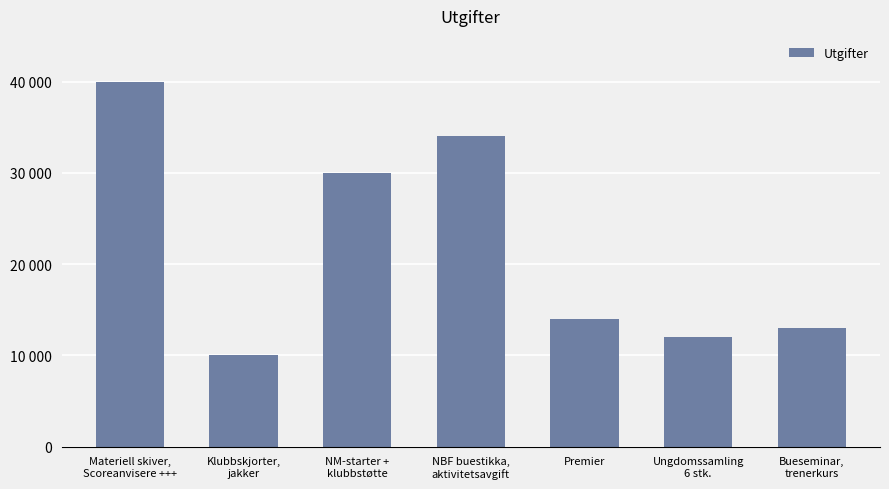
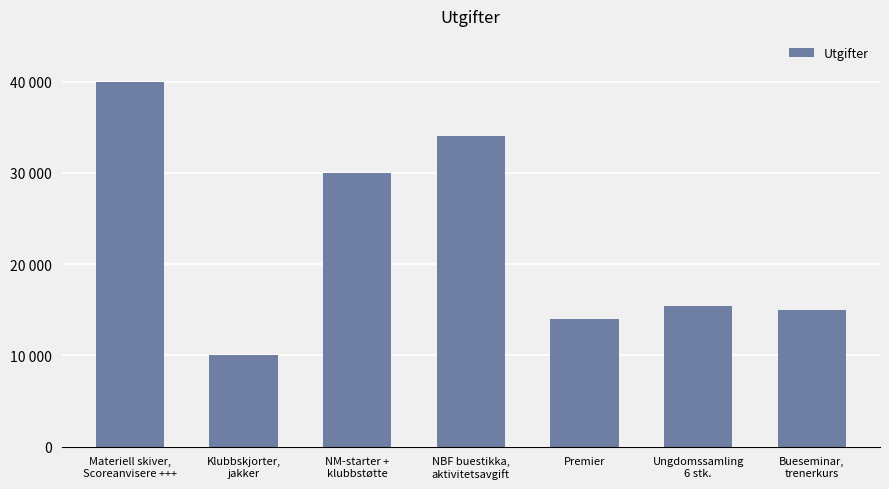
Ungdomssamling 6 stk.: 12000 -> 15000
Bueseminar, trenerkurs: 13000 -> 15000
